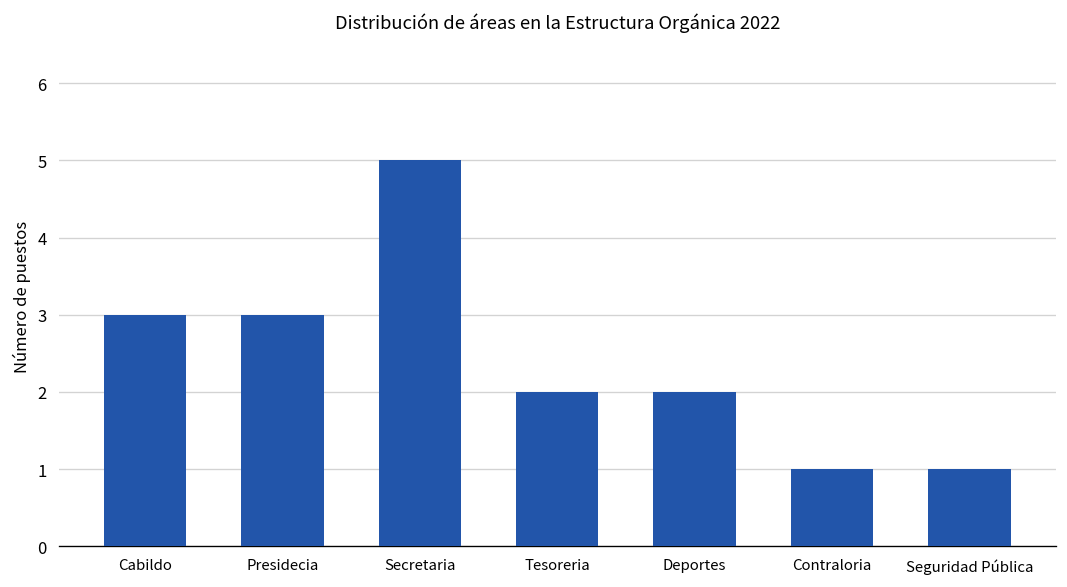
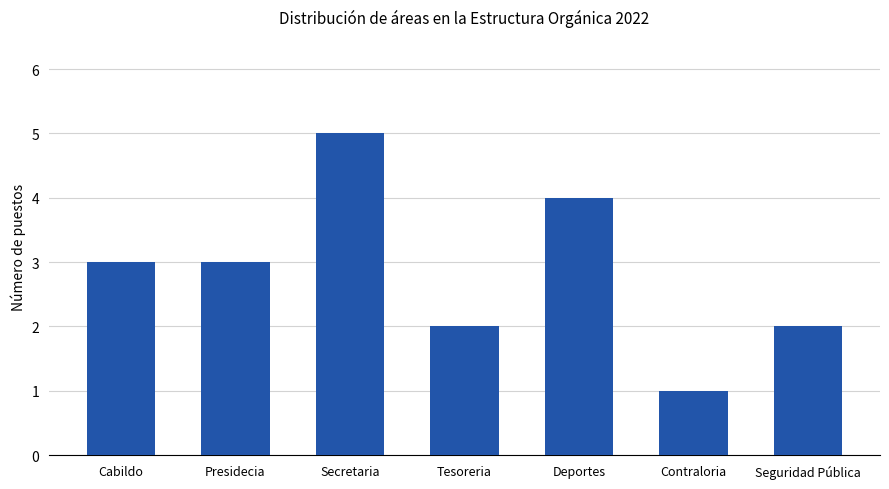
Deportes: 2 -> 4
Seguridad Pública: 1 -> 2
